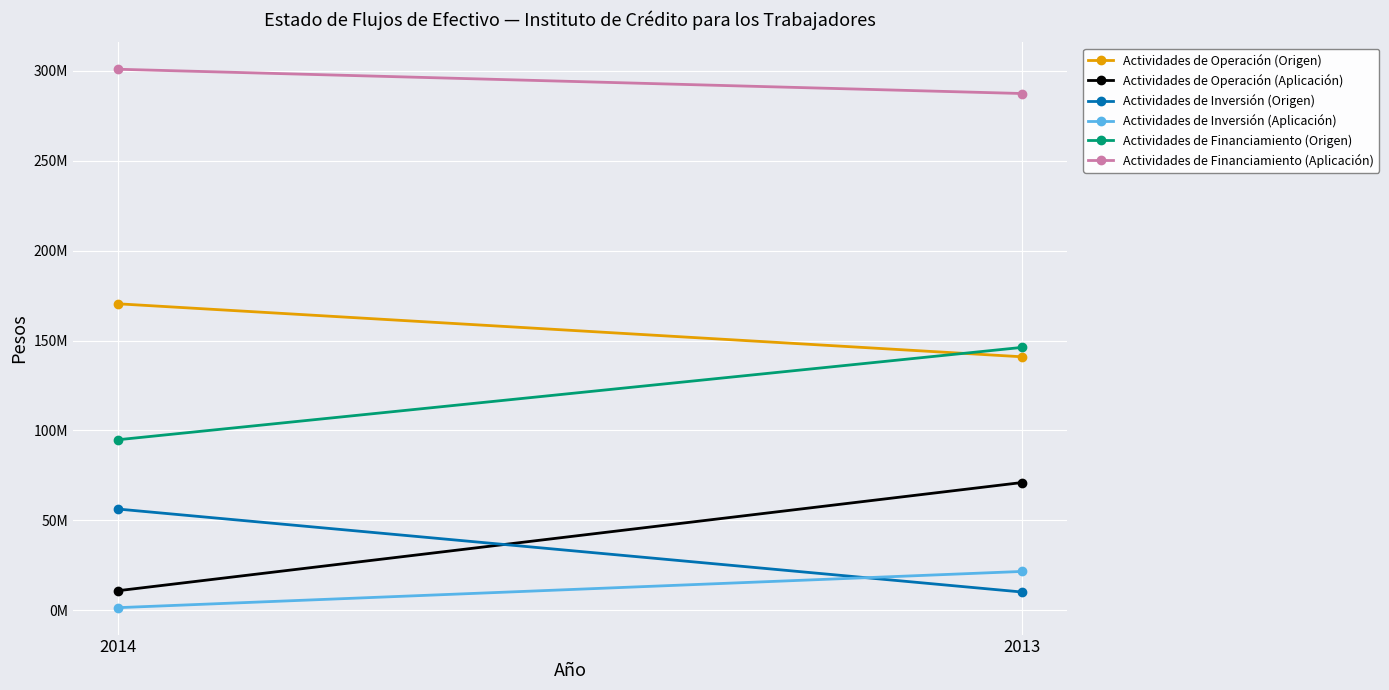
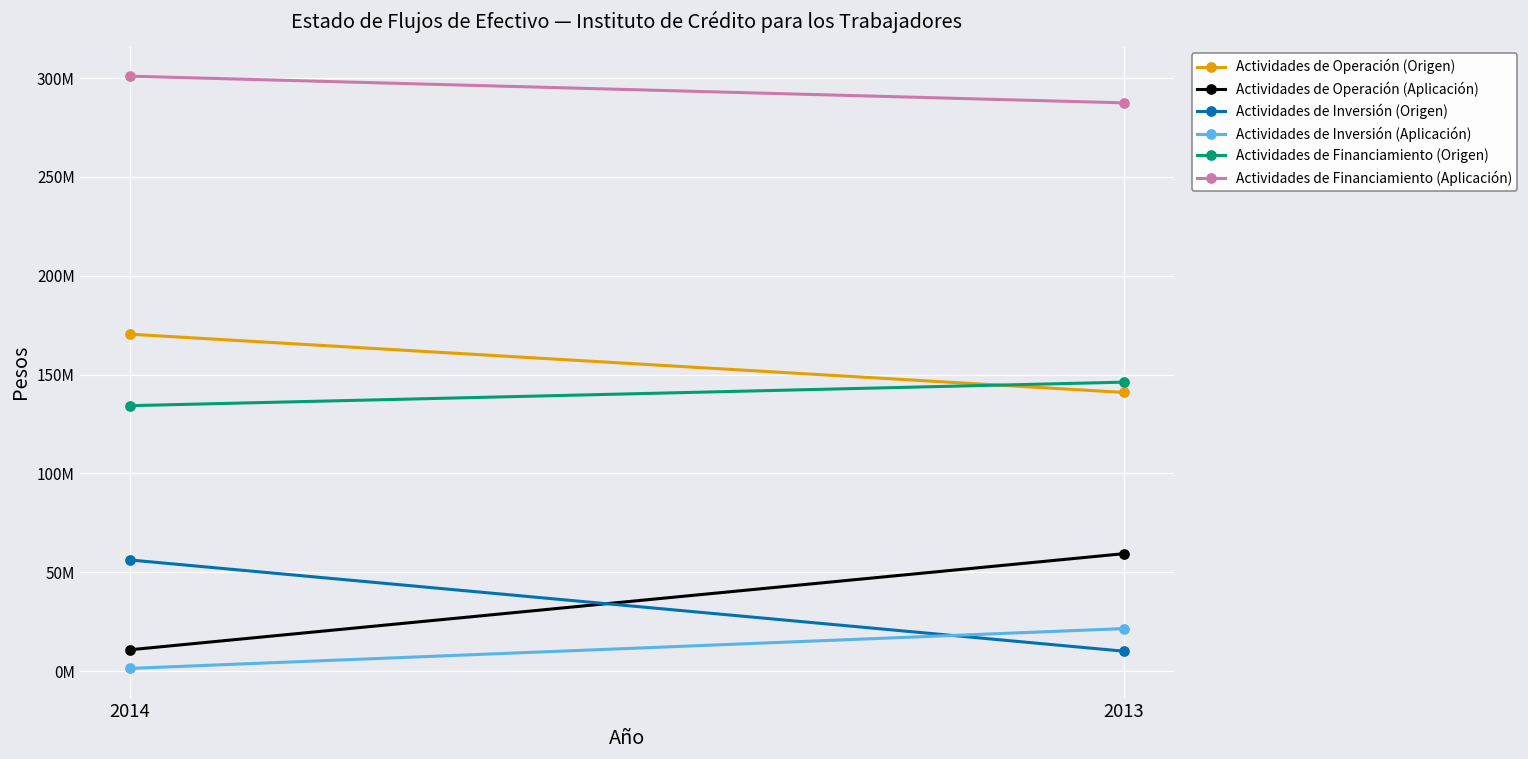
Actividades de Financiamiento (Origen), 2014: 95000000 -> 134000000
Actividades de Operación (Aplicación), 2013: 71000000 -> 59000000
